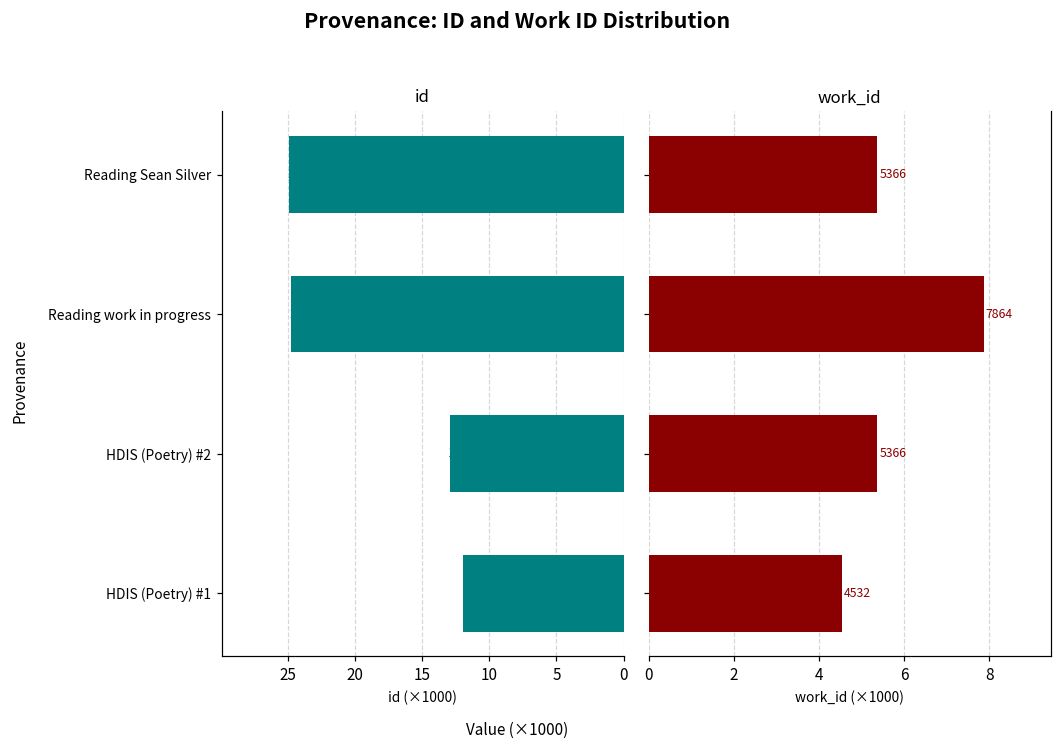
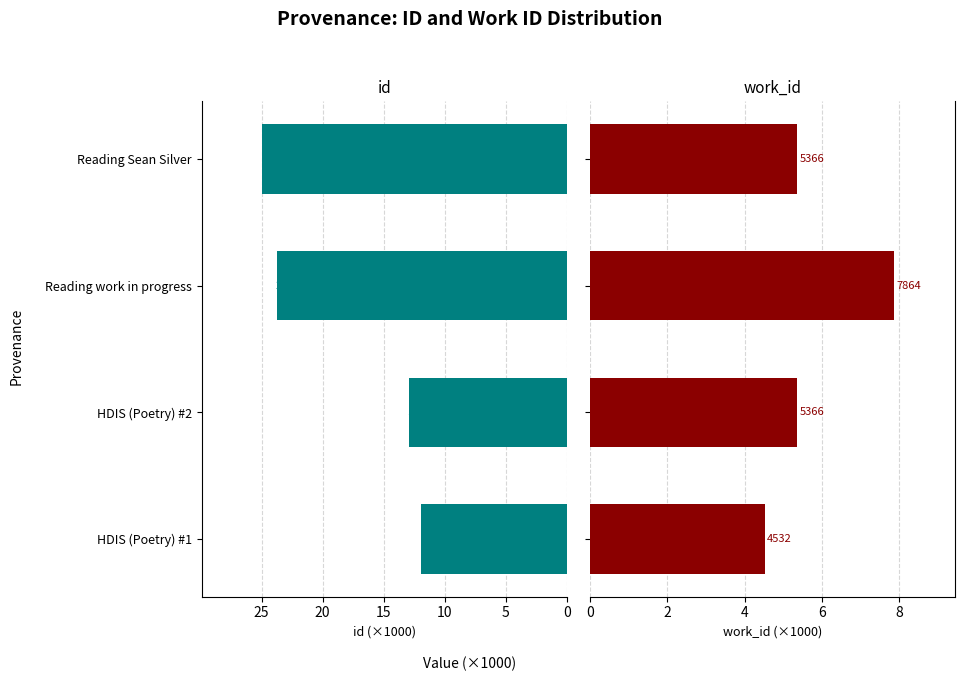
id, Reading work in progress: 24.7 -> 23.8
